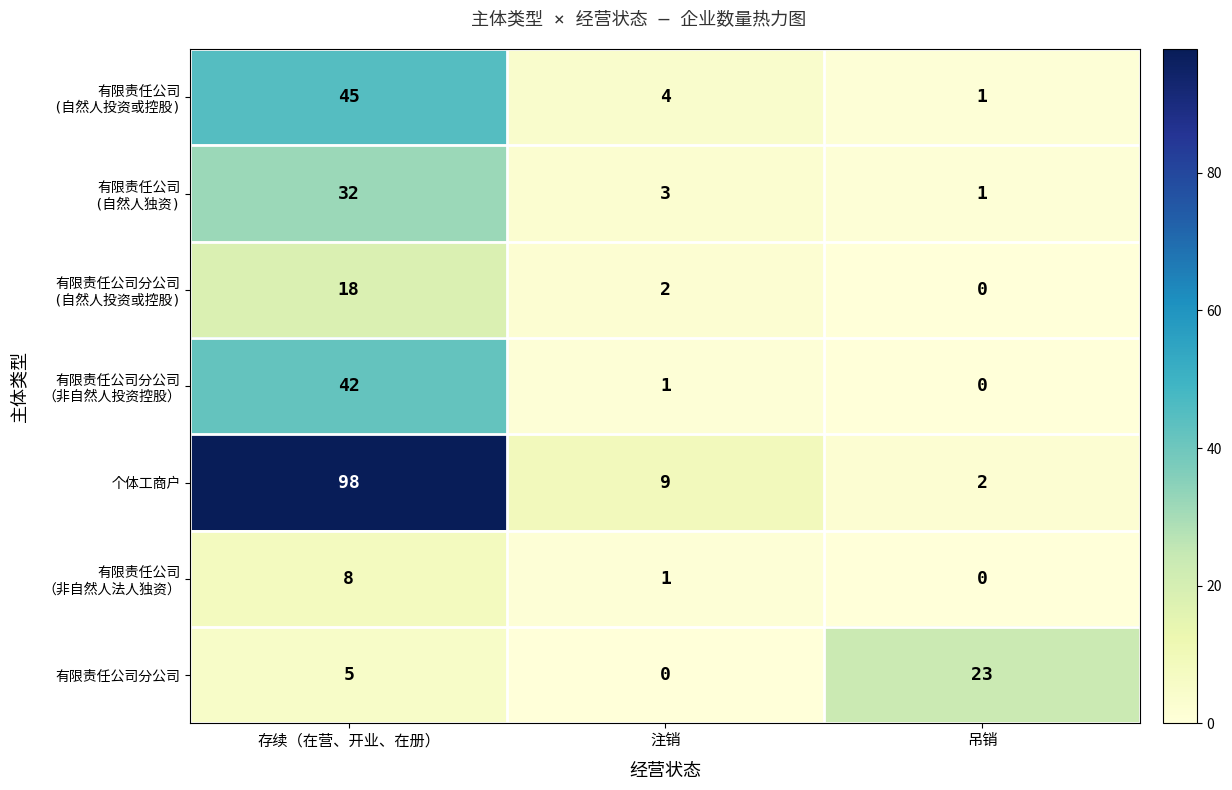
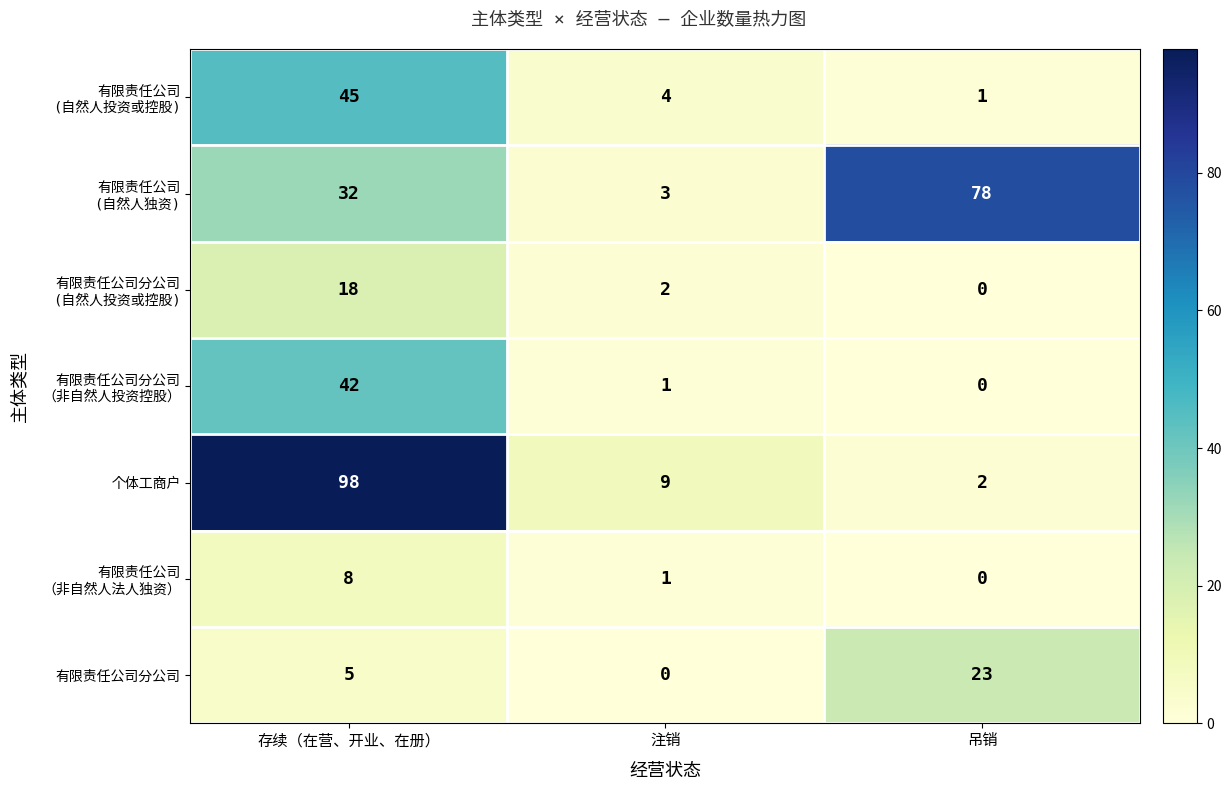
有限责任公司 (自然人独资), 吊销: 1 -> 78
